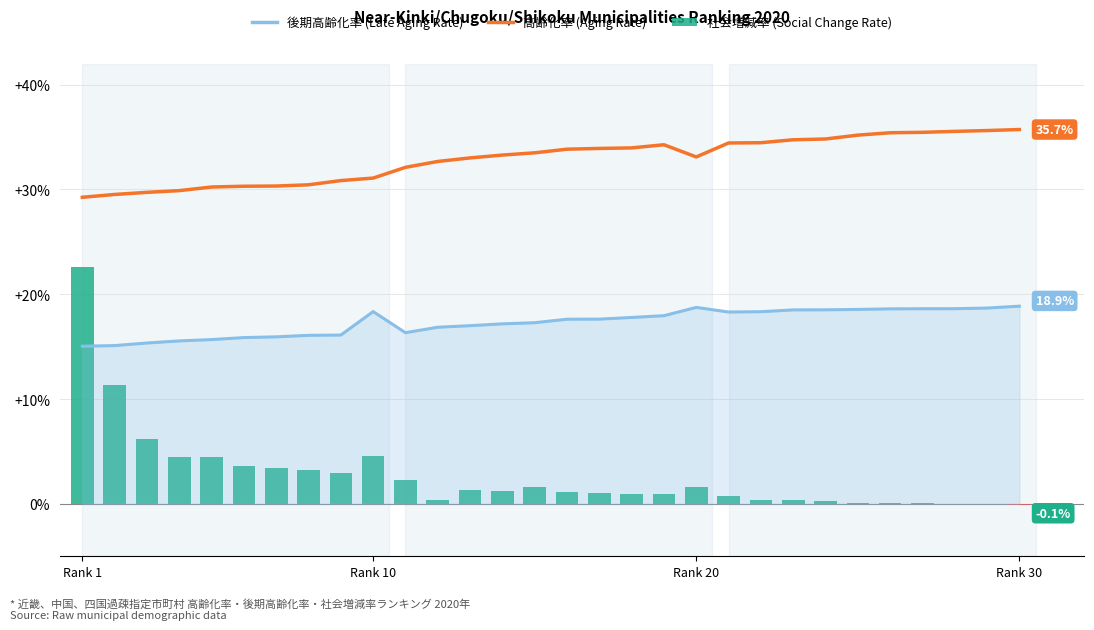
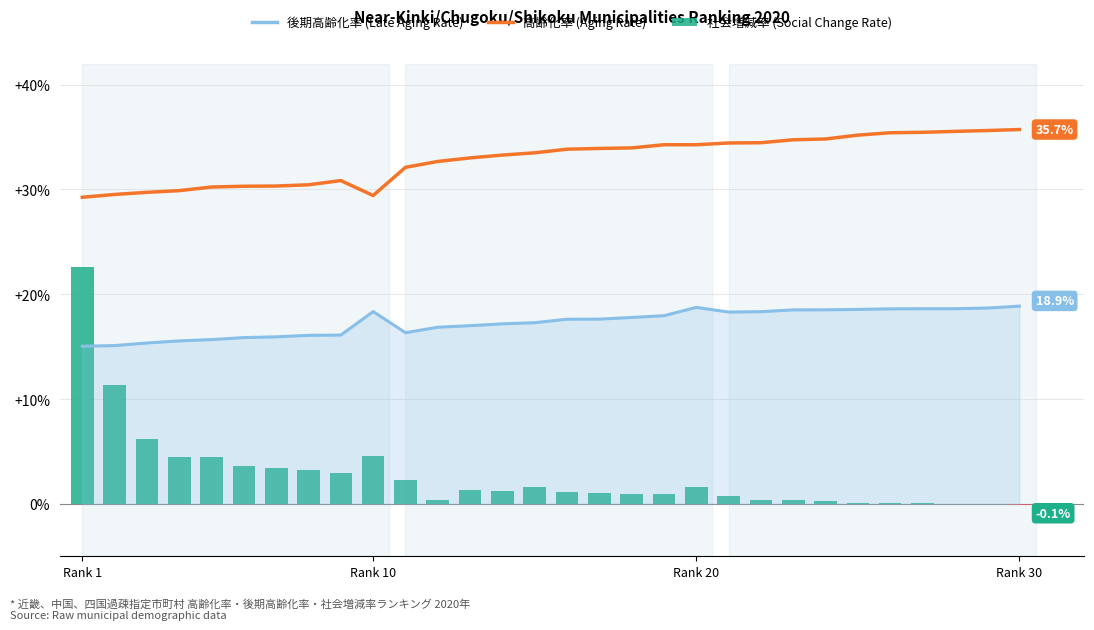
高齢化率 (Aging Rate), Rank 10: +31.1% -> +29.4%
高齢化率 (Aging Rate), Rank 20: +33.1% -> +34.3%
